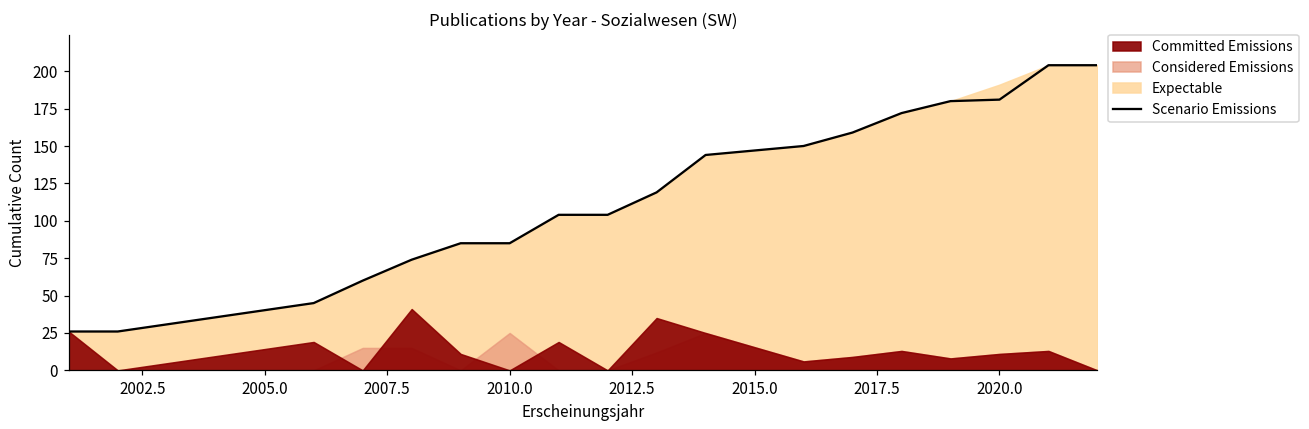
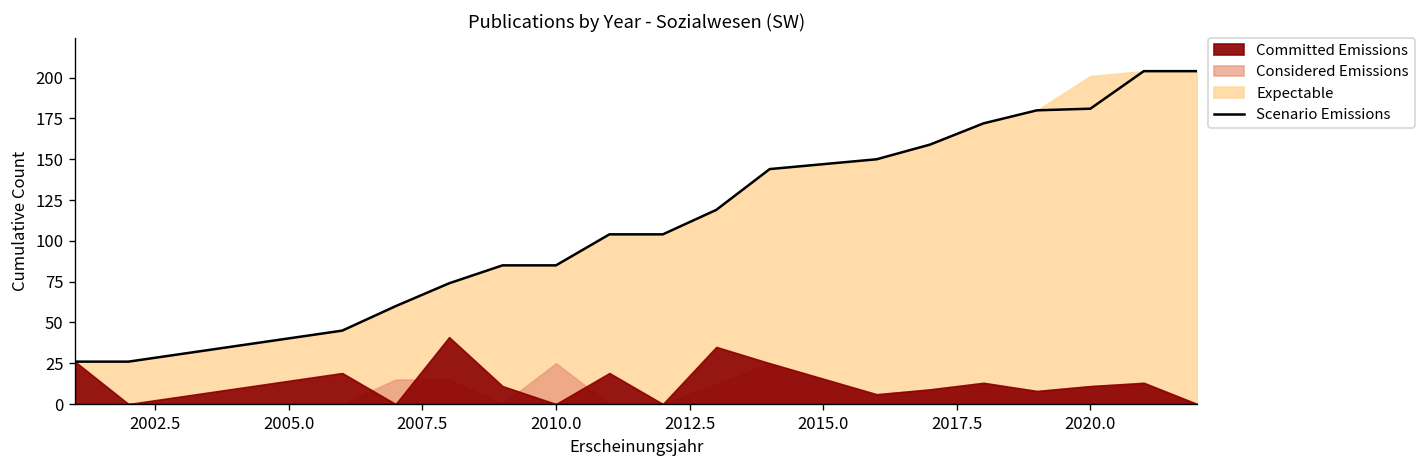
Expectable, 2020.0: 191 -> 201
